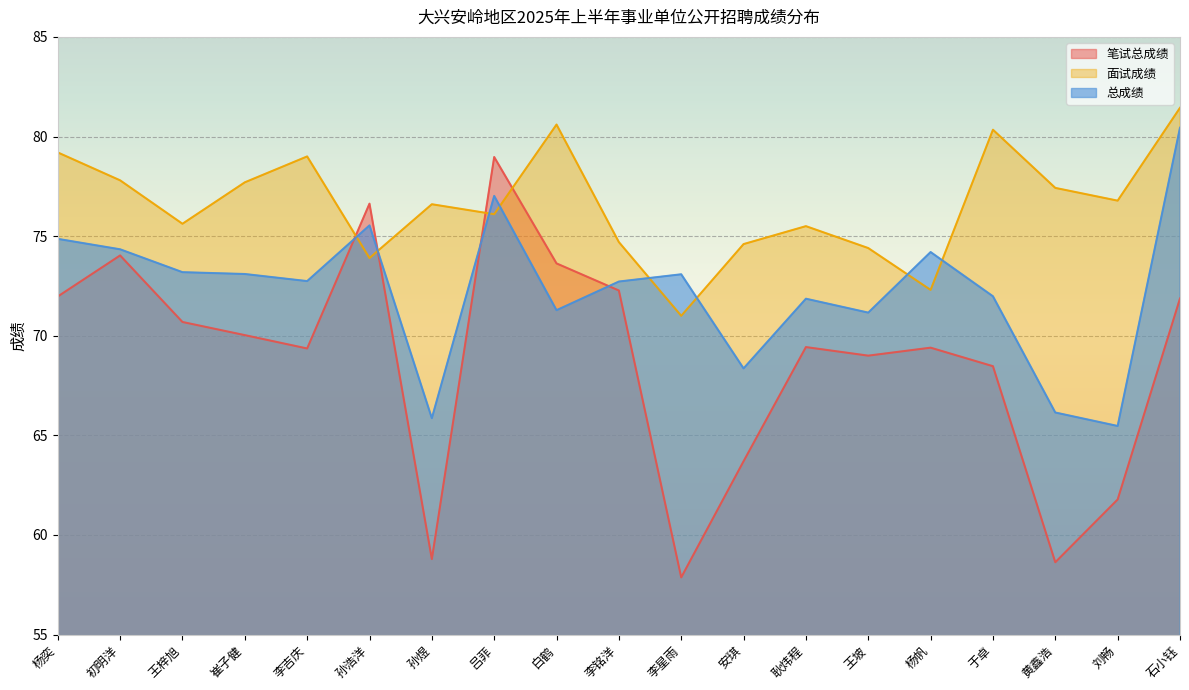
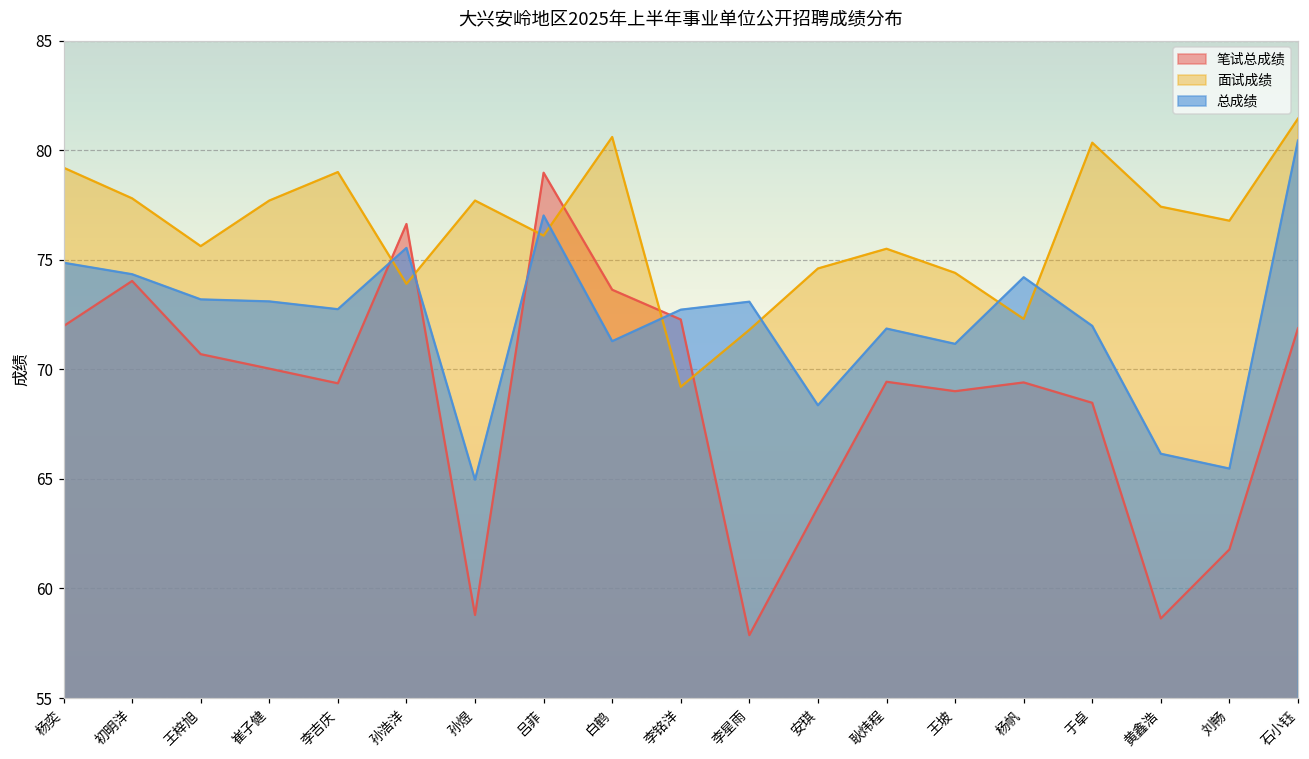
面试成绩, 孙煜: 76.6 -> 77.7
总成绩, 孙煜: 65.9 -> 65.0
面试成绩, 李铭洋: 74.7 -> 69.2
面试成绩, 李星雨: 71.0 -> 71.8
